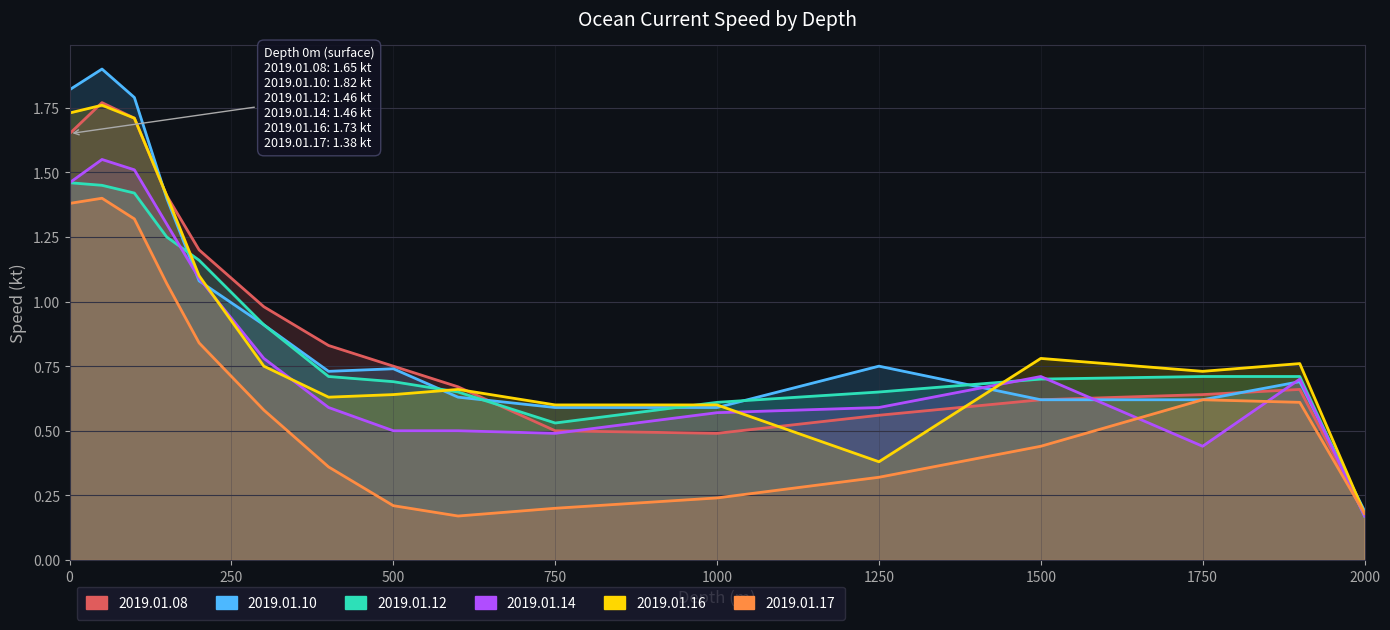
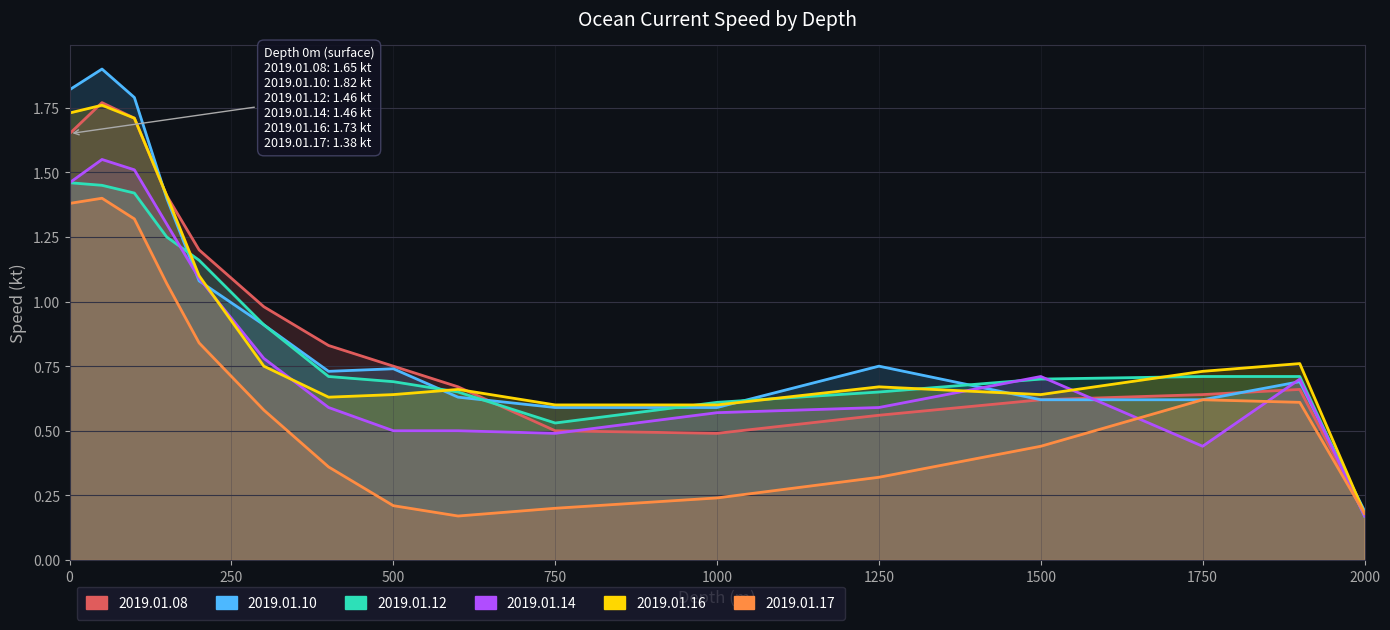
2019.01.16, 1250: 0.38 -> 0.67
2019.01.16, 1500: 0.78 -> 0.64
